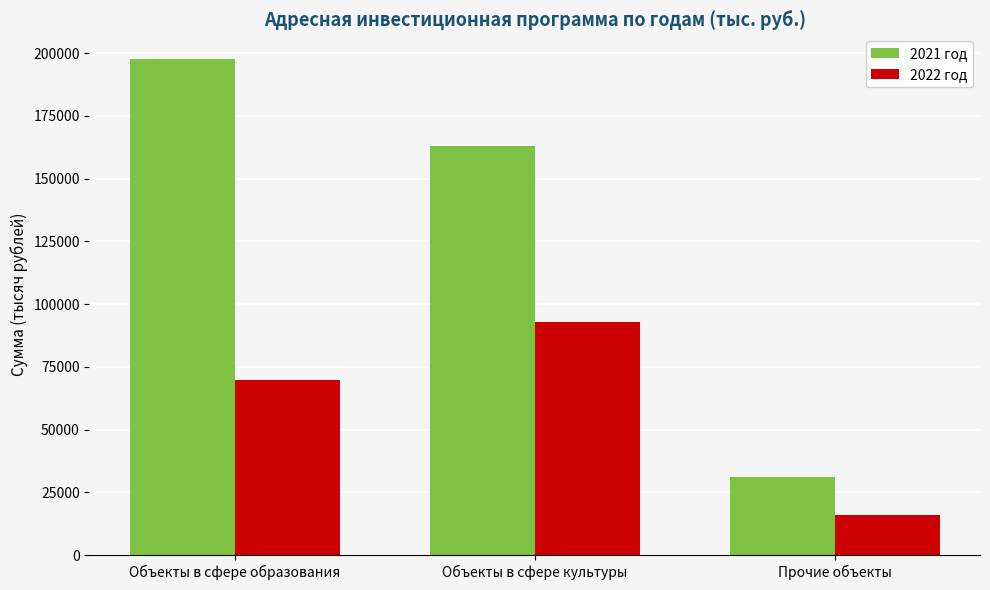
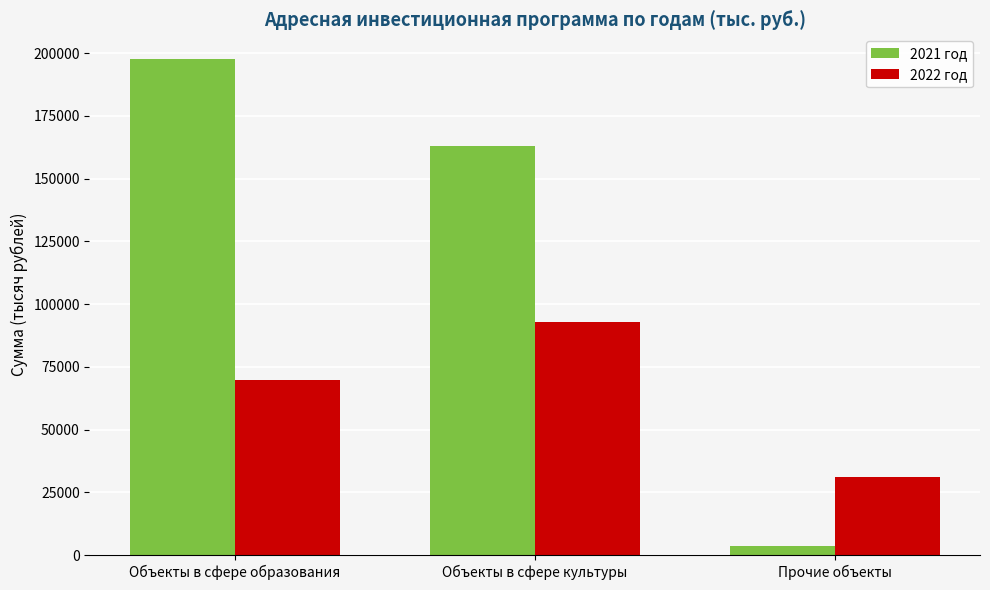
2021 год, Прочие объекты: 31000 -> 3000
2022 год, Прочие объекты: 16000 -> 31000
